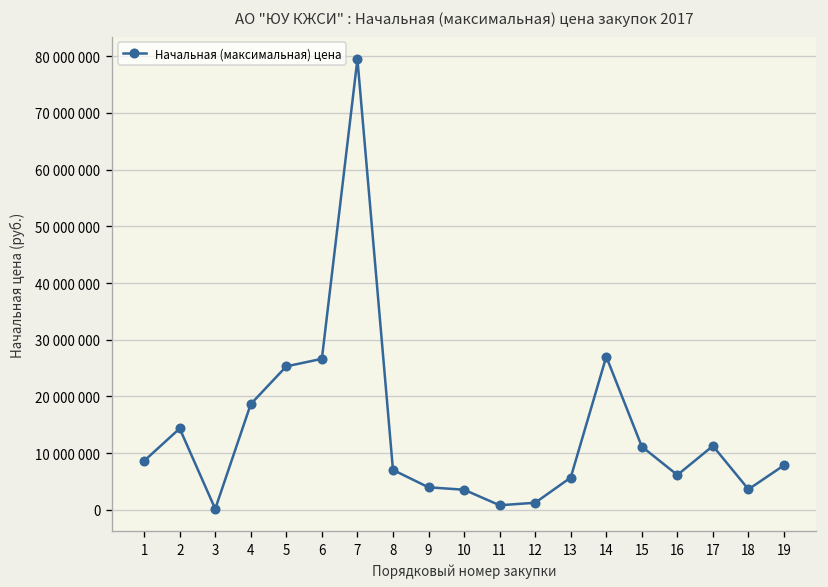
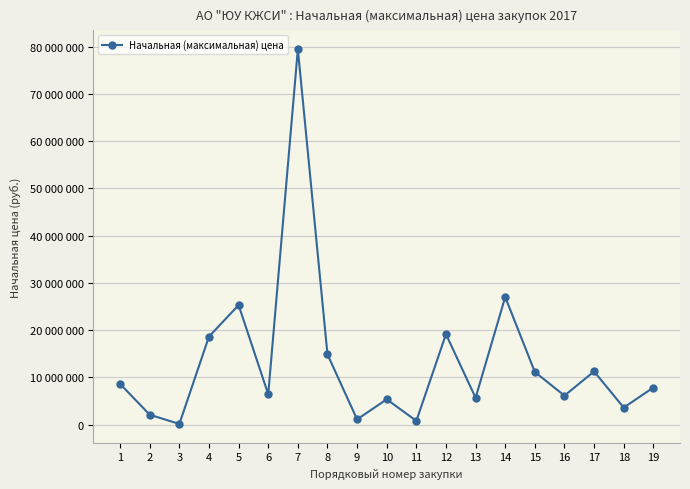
2: 14000000 -> 2000000
6: 27000000 -> 6000000
8: 7000000 -> 15000000
9: 4000000 -> 1000000
10: 4000000 -> 5000000
12: 1000000 -> 19000000
